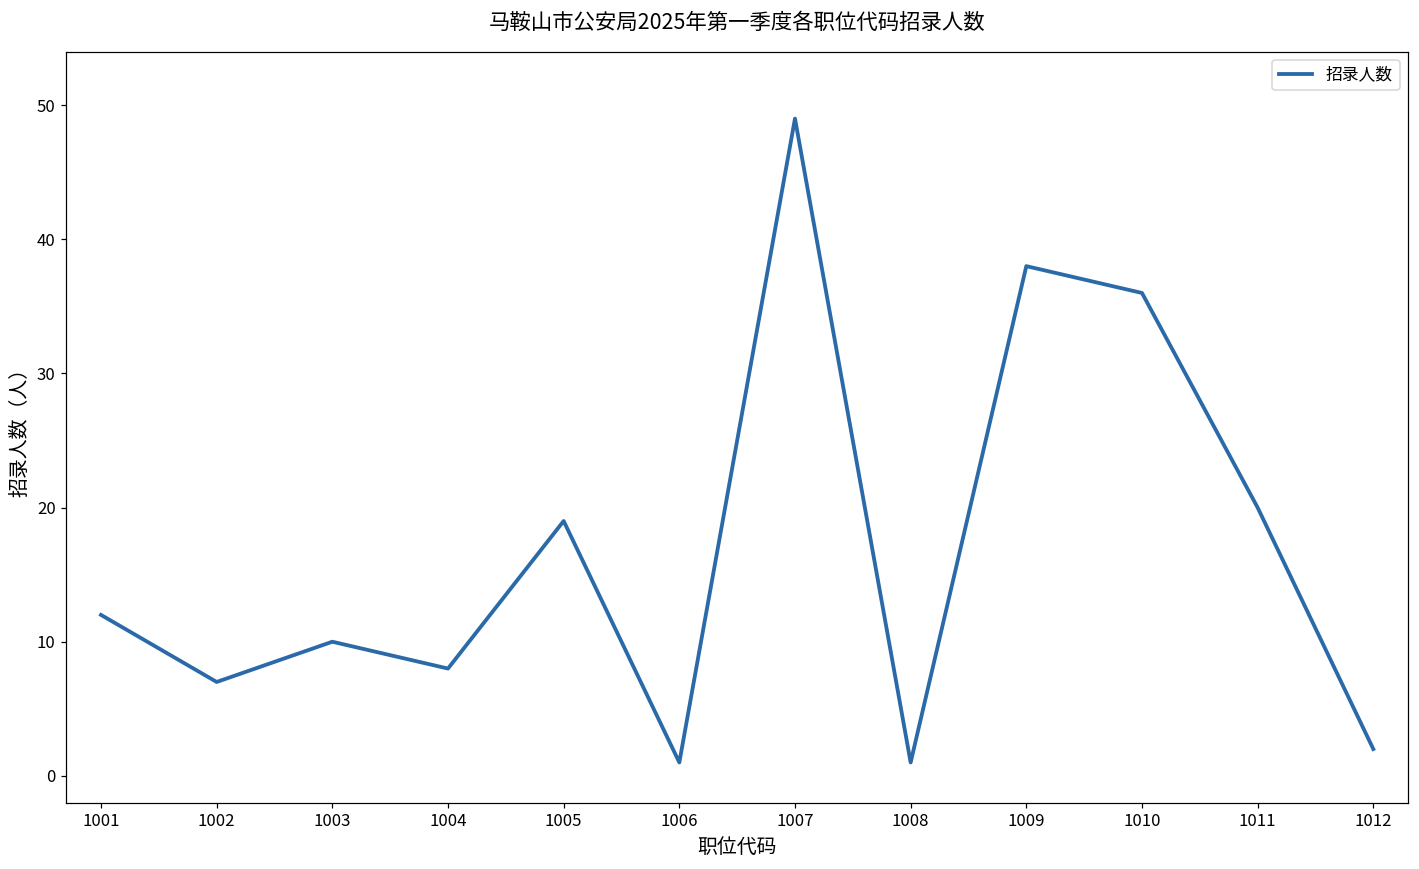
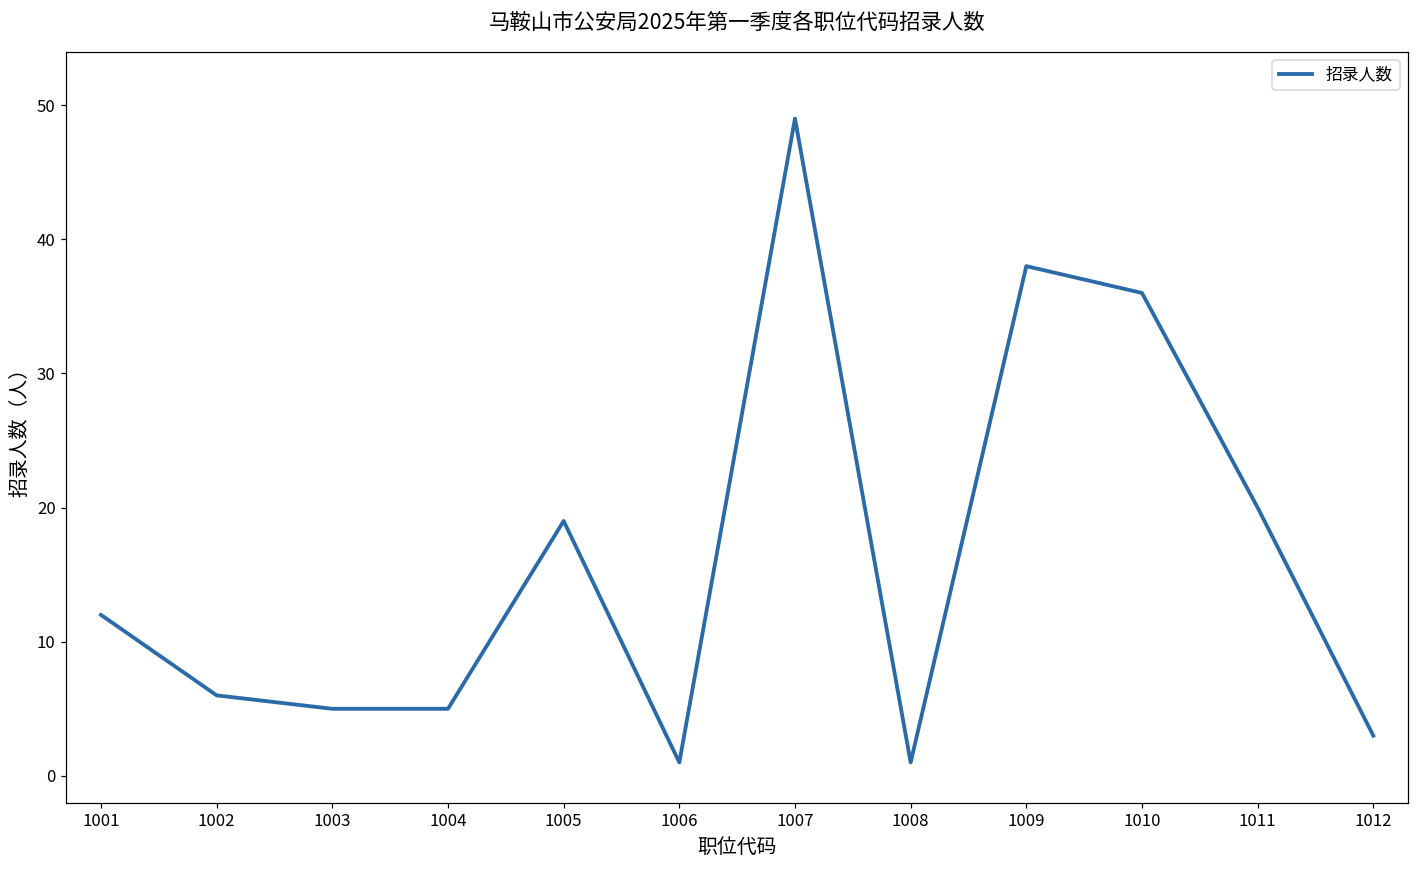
1002: 7 -> 6
1003: 10 -> 5
1004: 8 -> 5
1012: 2 -> 3
